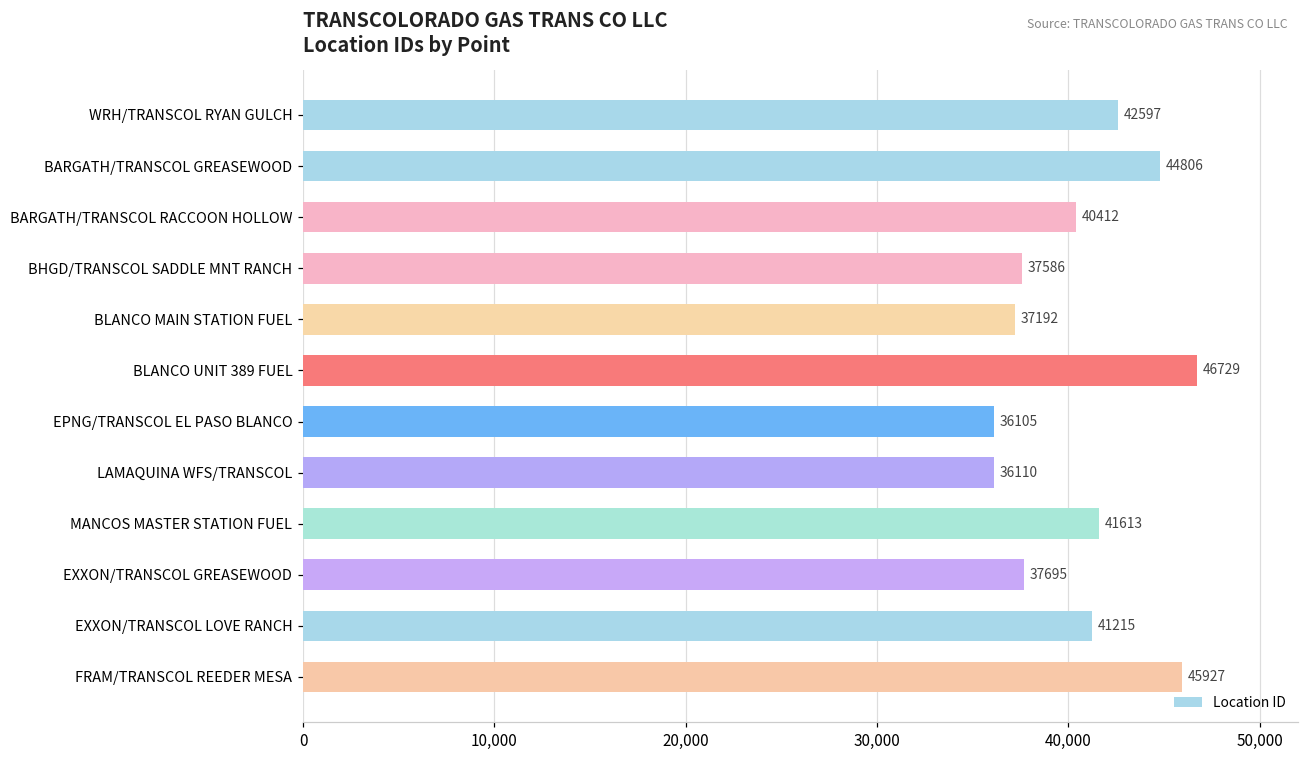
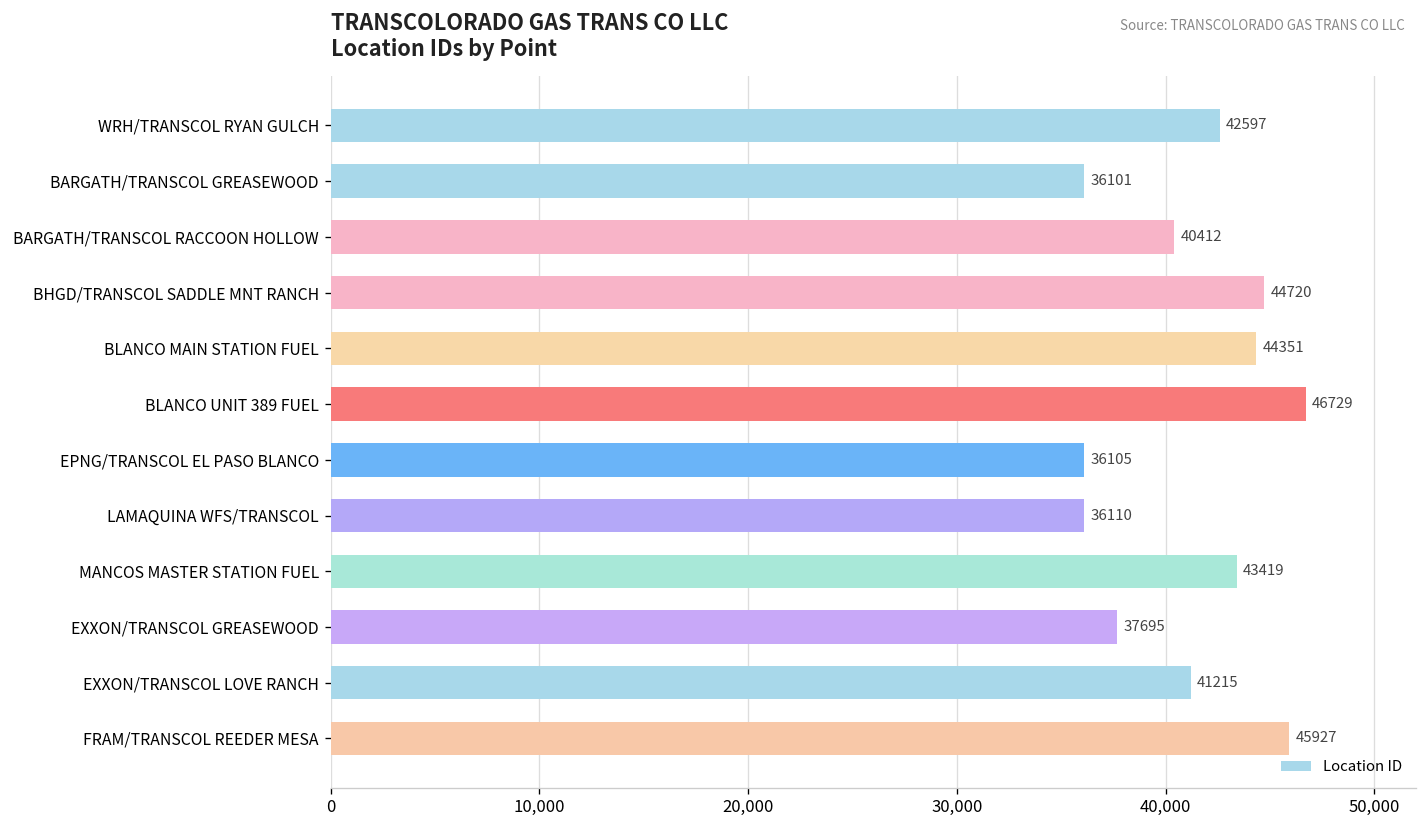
BARGATH/TRANSCOL GREASEWOOD: 44806 -> 36101
BHGD/TRANSCOL SADDLE MNT RANCH: 37586 -> 44720
BLANCO MAIN STATION FUEL: 37192 -> 44351
MANCOS MASTER STATION FUEL: 41613 -> 43419
